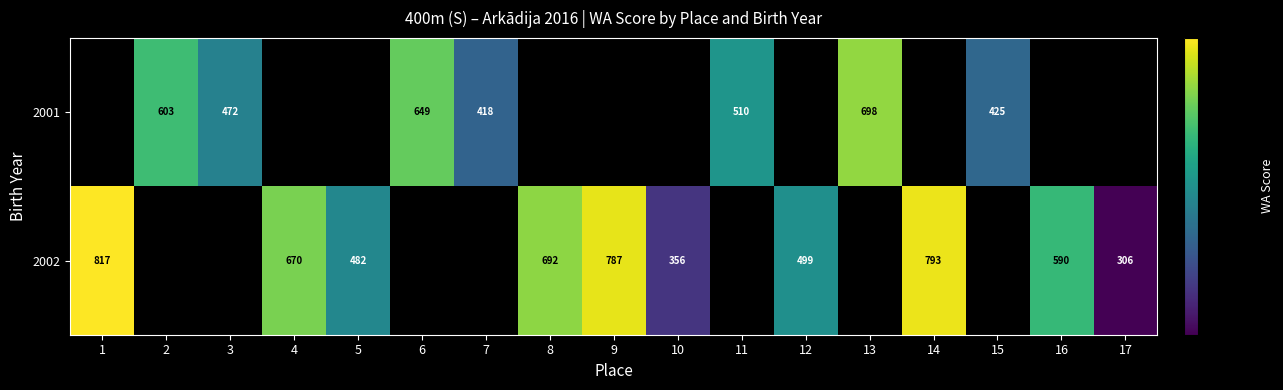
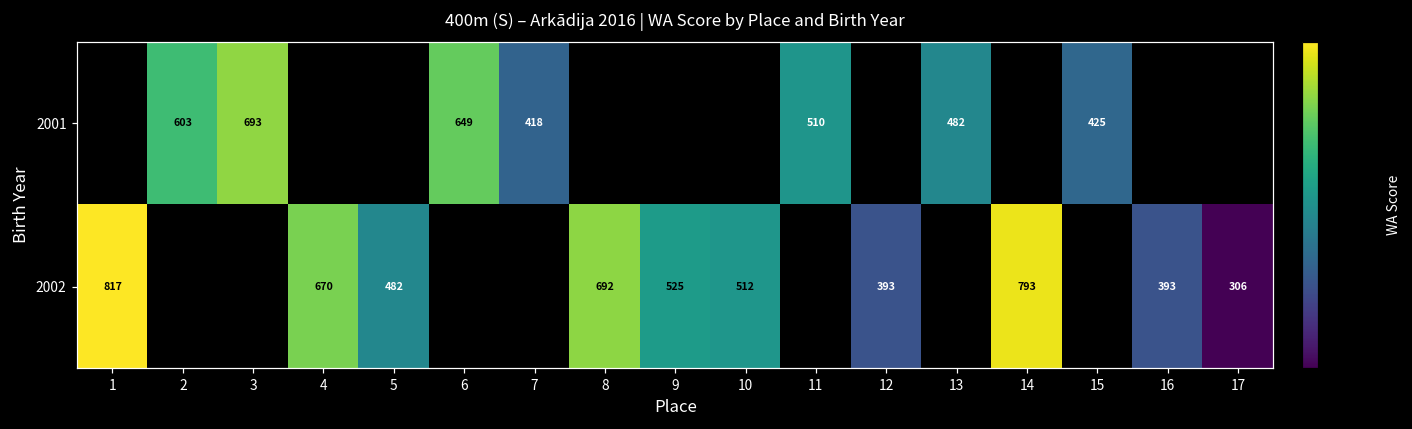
2001, 3: 472 -> 693
2001, 13: 698 -> 482
2002, 9: 787 -> 525
2002, 10: 356 -> 512
2002, 12: 499 -> 393
2002, 16: 590 -> 393
